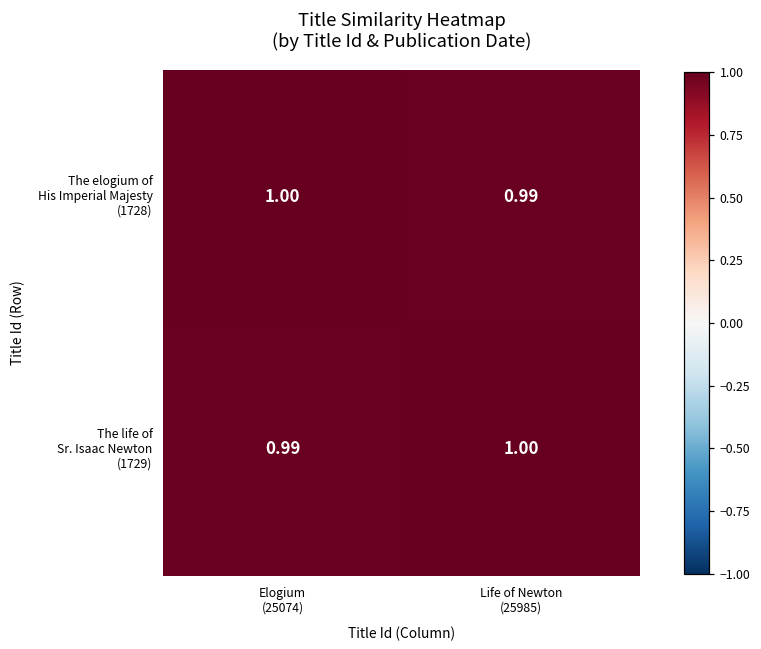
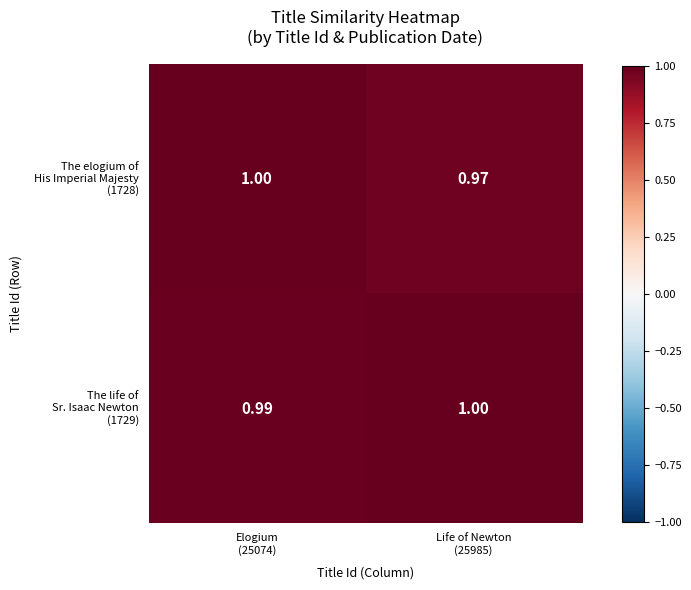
The elogium of His Imperial Majesty (1728), Life of Newton (25985): 0.99 -> 0.97
